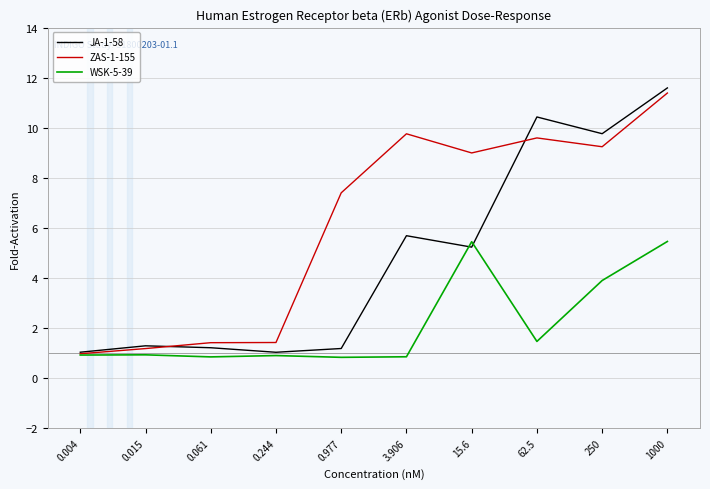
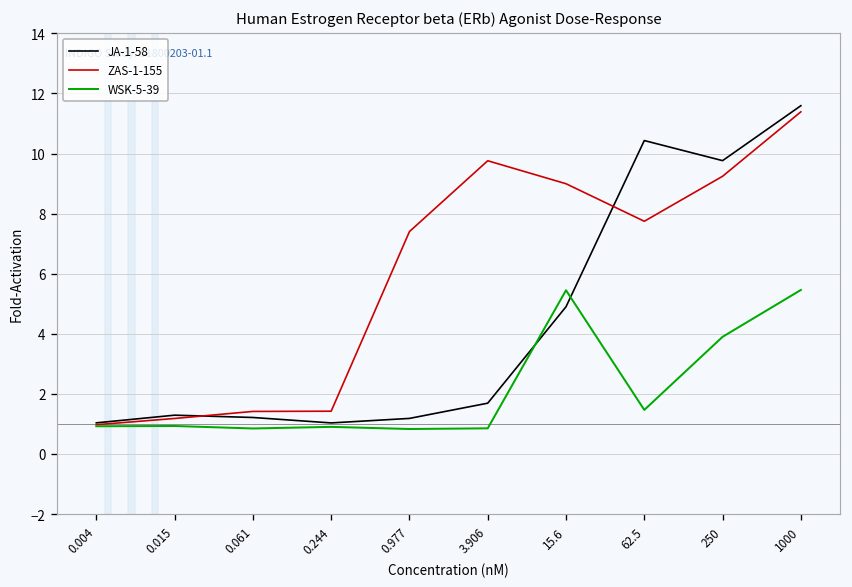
JA-1-58, 3.906: 5.7 -> 1.7
JA-1-58, 15.6: 5.2 -> 4.9
ZAS-1-155, 62.5: 9.6 -> 7.7
